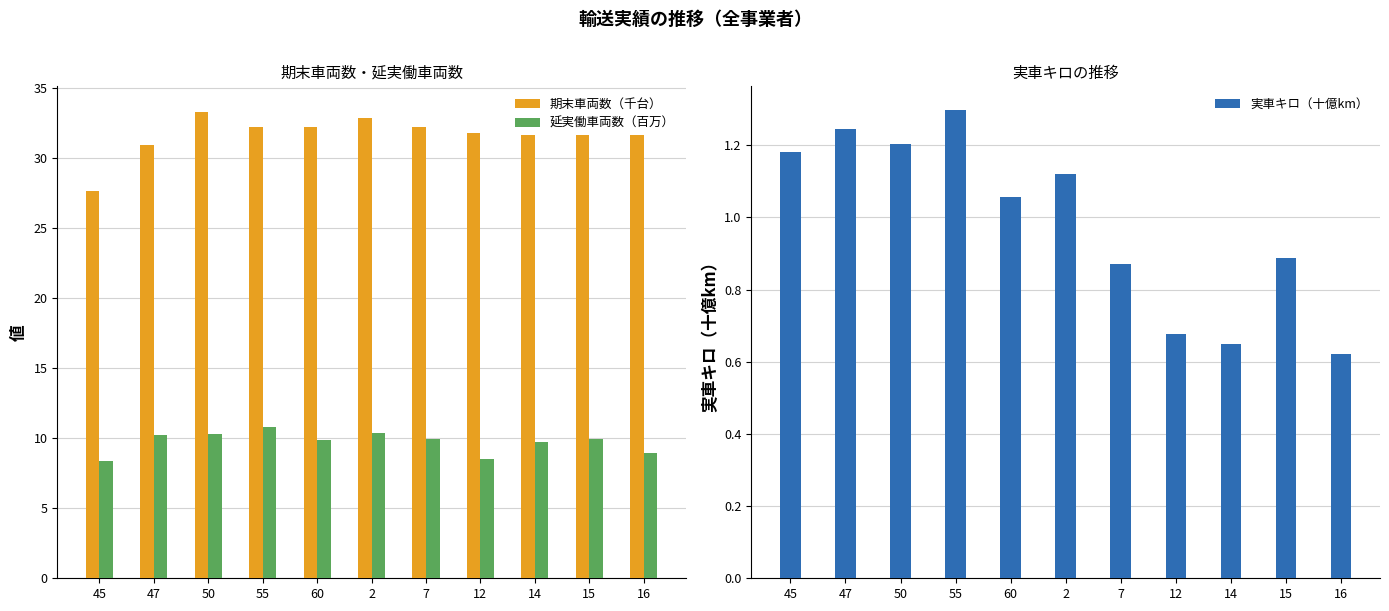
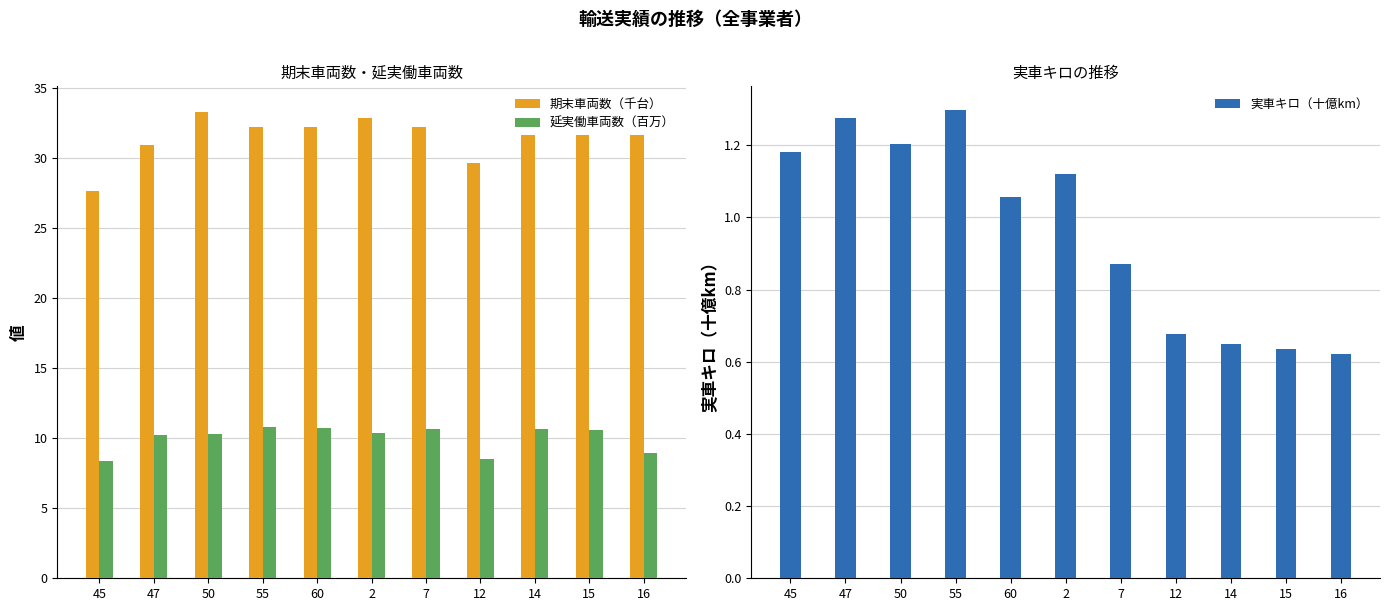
期末車両数・延実働車両数, 延実働車両数（百万）, 60: 9.9 -> 10.7
期末車両数・延実働車両数, 延実働車両数（百万）, 7: 10.0 -> 10.7
期末車両数・延実働車両数, 期末車両数（千台）, 12: 31.8 -> 29.7
期末車両数・延実働車両数, 延実働車両数（百万）, 14: 9.7 -> 10.6
期末車両数・延実働車両数, 延実働車両数（百万）, 15: 10.0 -> 10.6
実車キロの推移, 47: 1.24 -> 1.27
実車キロの推移, 15: 0.89 -> 0.64
